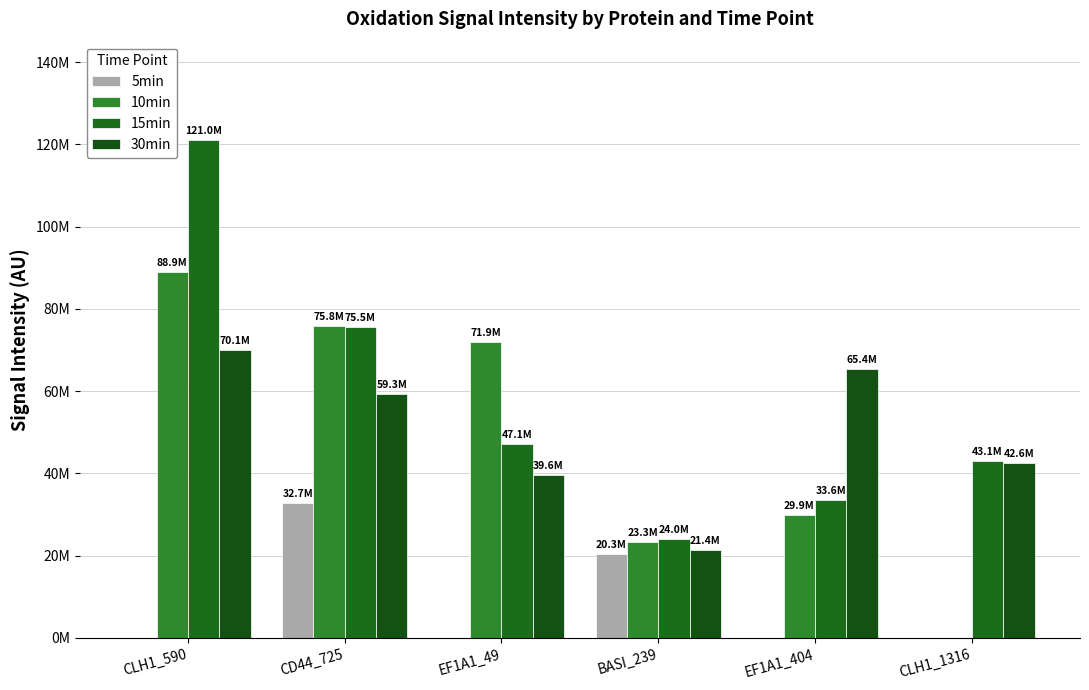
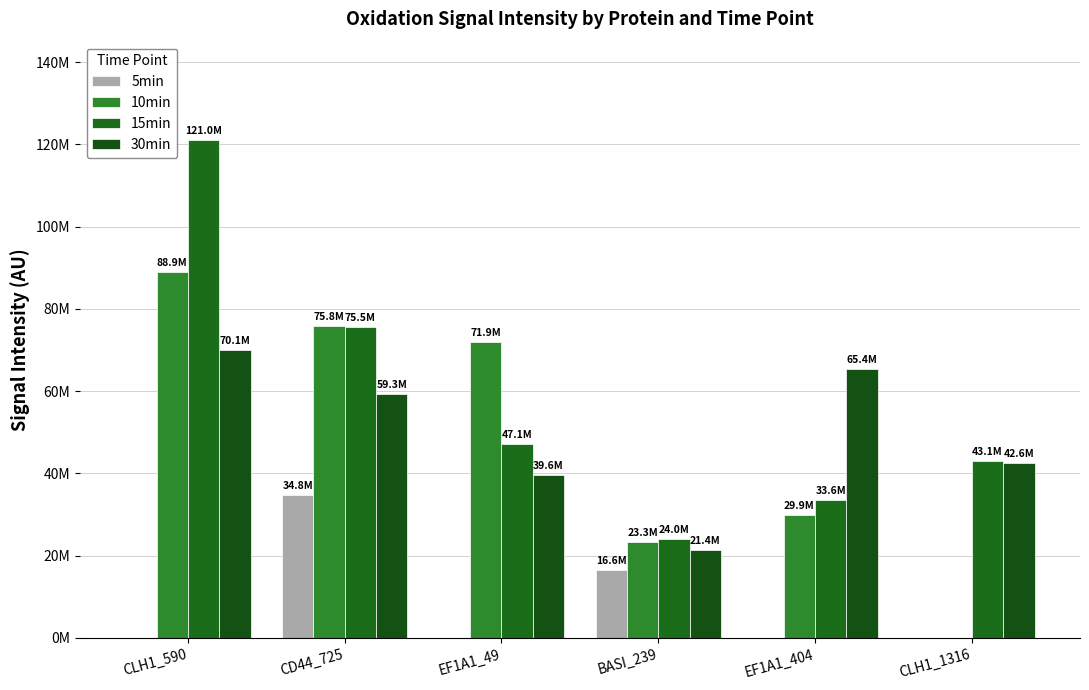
5min, CD44_725: 32.7M -> 34.8M
5min, BASI_239: 20.3M -> 16.6M
